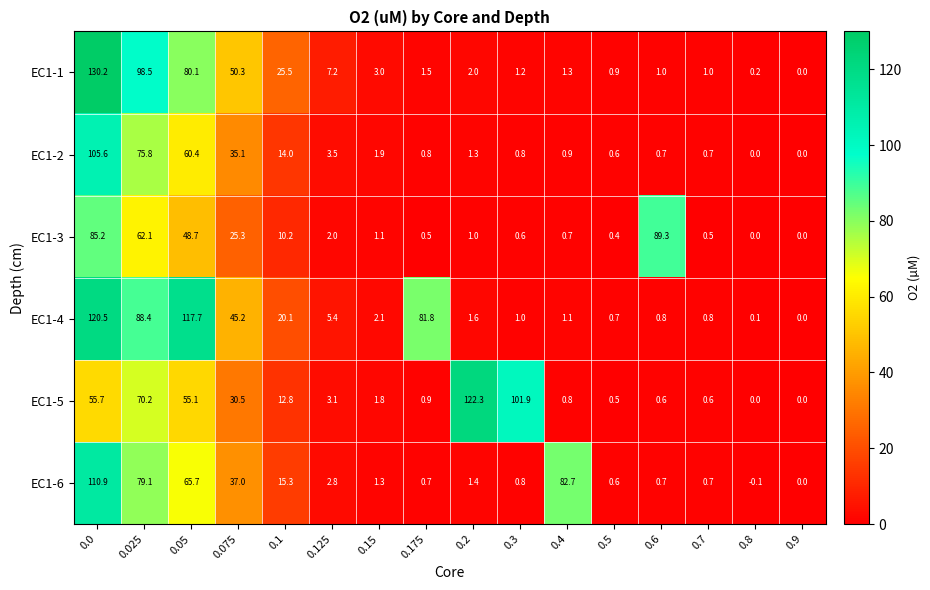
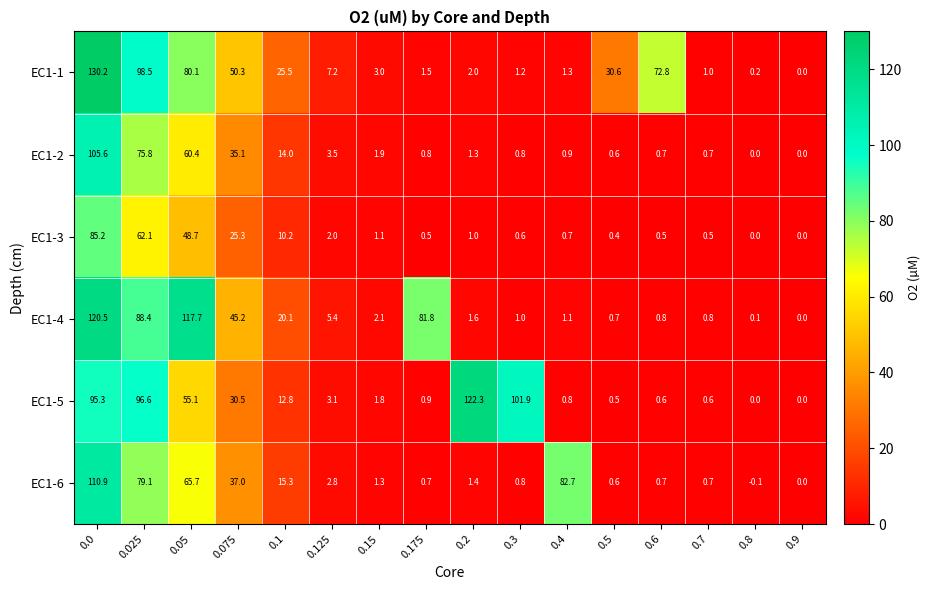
EC1-1, 0.5: 0.9 -> 30.6
EC1-1, 0.6: 1.0 -> 72.8
EC1-3, 0.6: 89.3 -> 0.5
EC1-5, 0.0: 55.7 -> 95.3
EC1-5, 0.025: 70.2 -> 96.6
